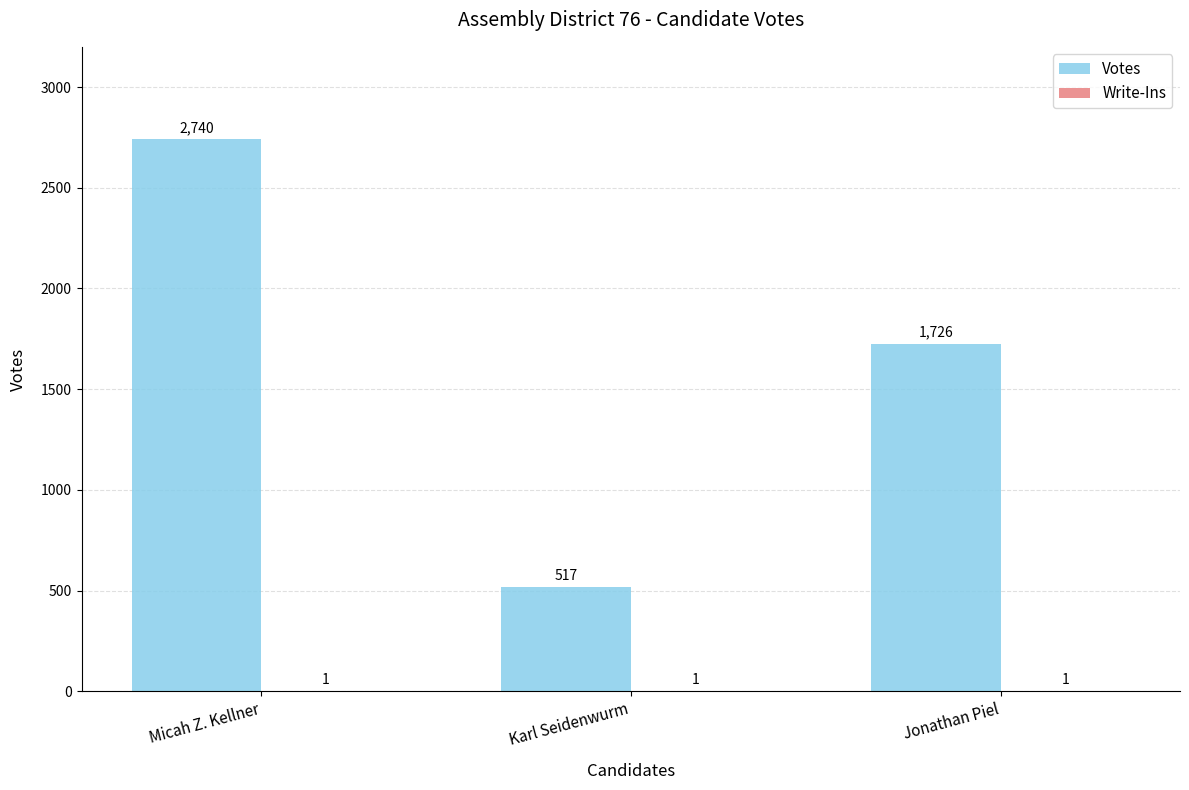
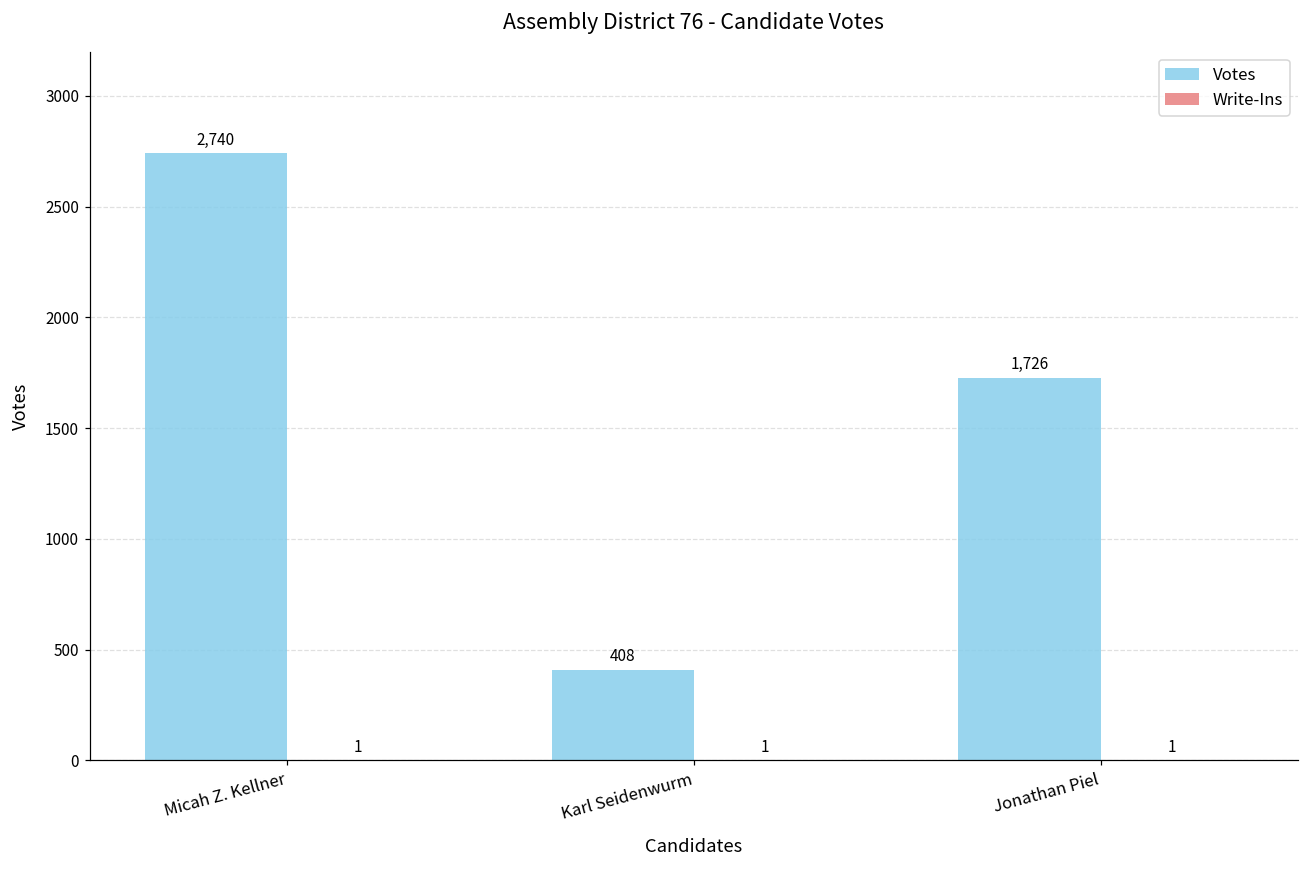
Votes, Karl Seidenwurm: 517 -> 408
